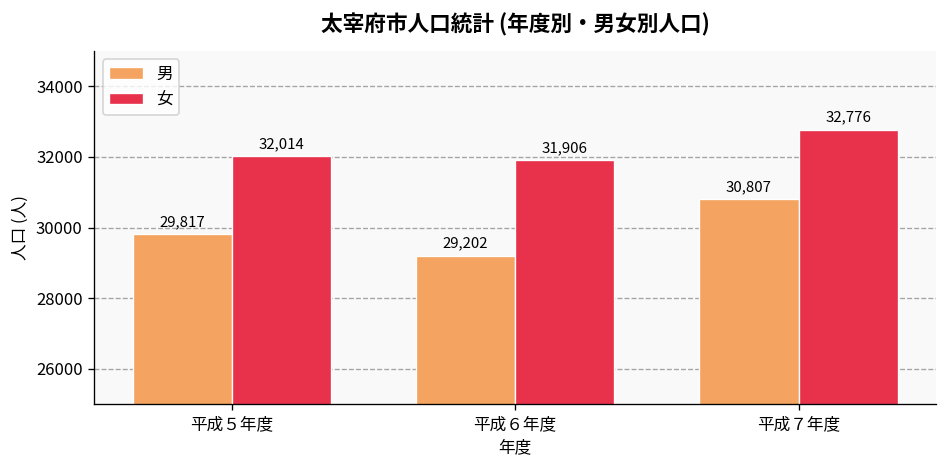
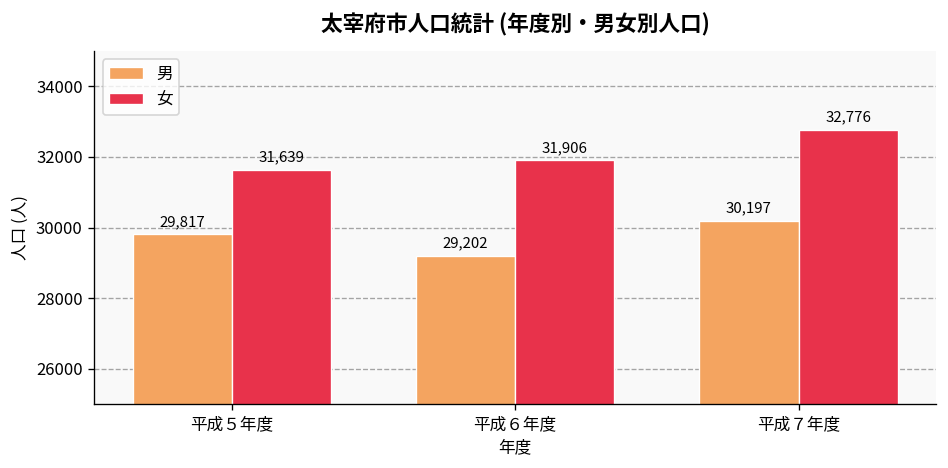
女, 平成５年度: 32,014 -> 31,639
男, 平成７年度: 30,807 -> 30,197
